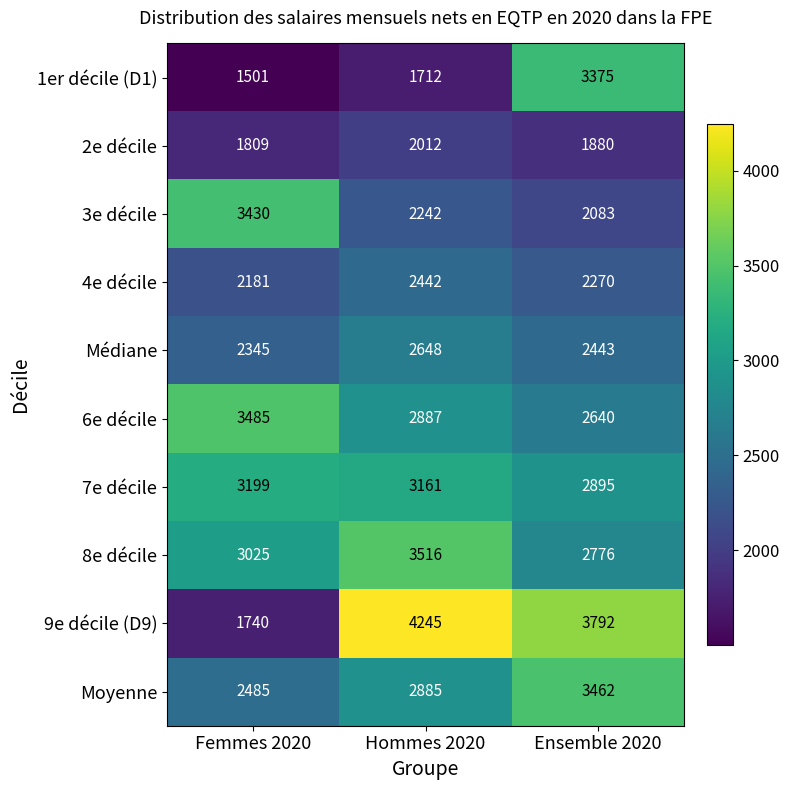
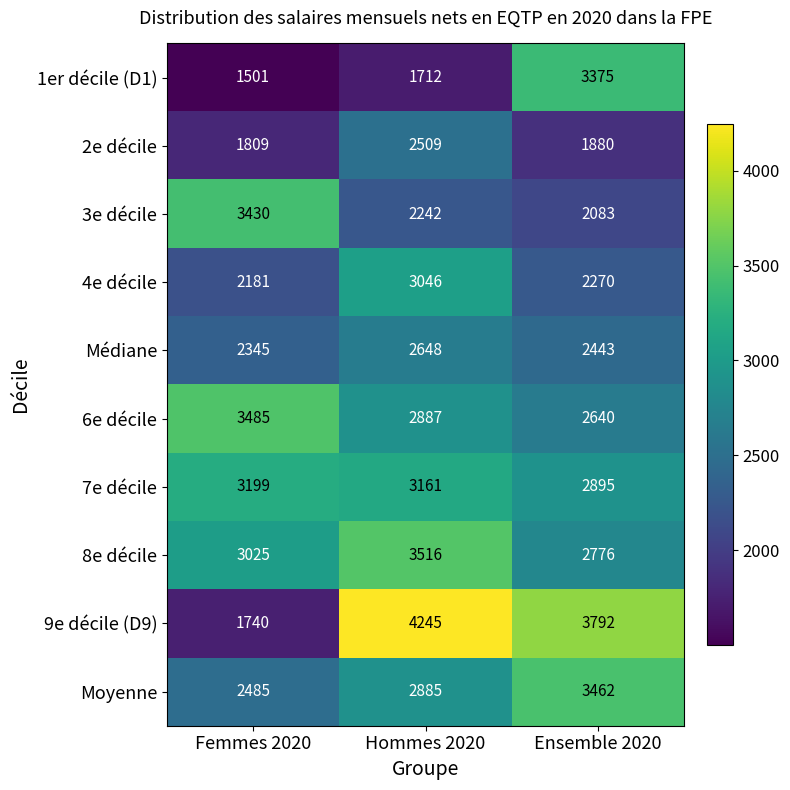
2e décile, Hommes 2020: 2012 -> 2509
4e décile, Hommes 2020: 2442 -> 3046
